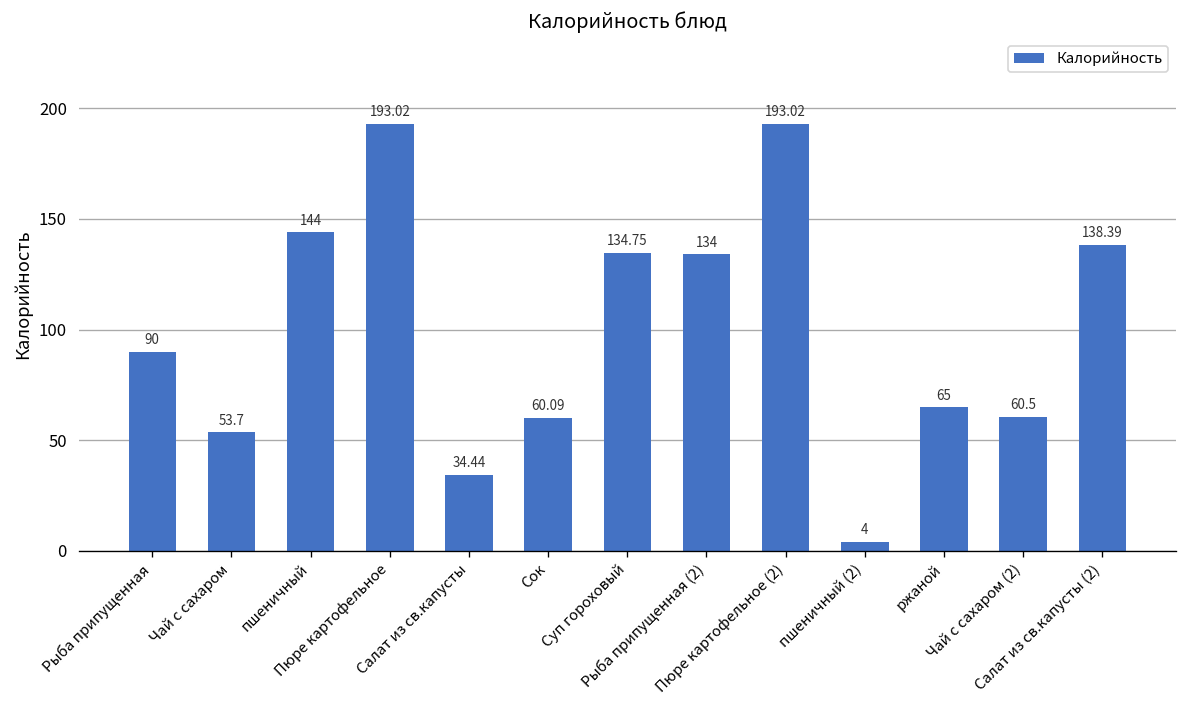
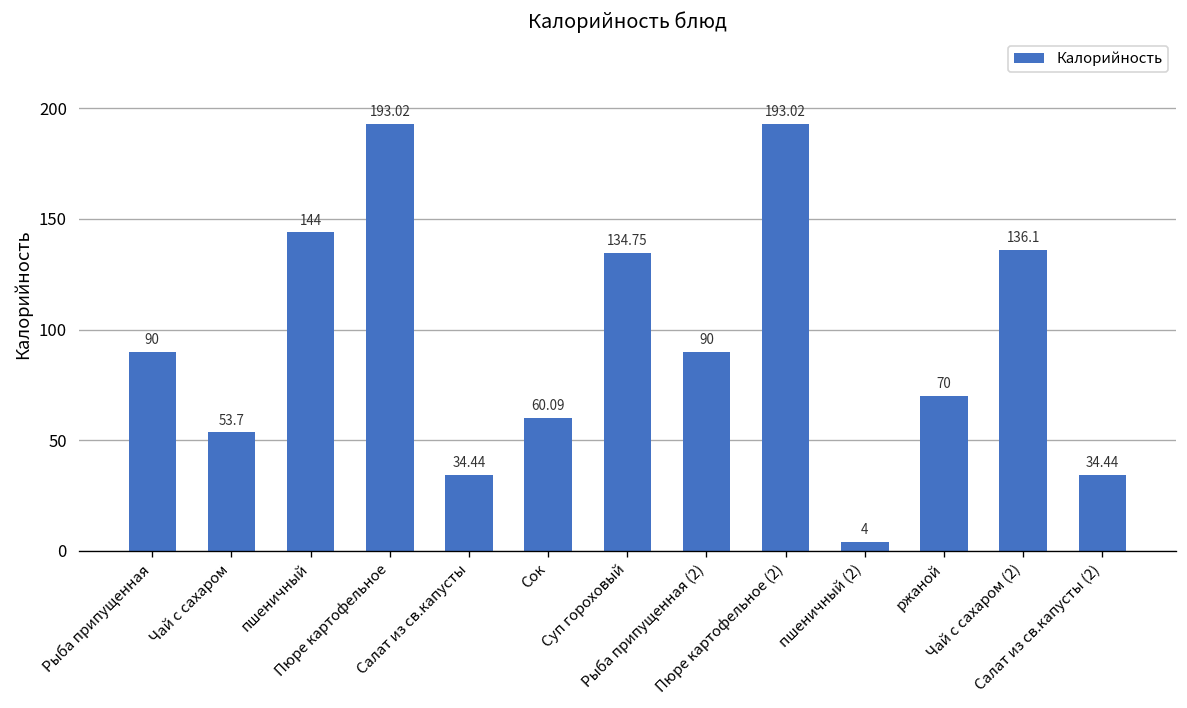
Рыба припущенная (2): 134 -> 90
ржаной: 65 -> 70
Чай с сахаром (2): 60.5 -> 136.1
Салат из св.капусты (2): 138.39 -> 34.44
